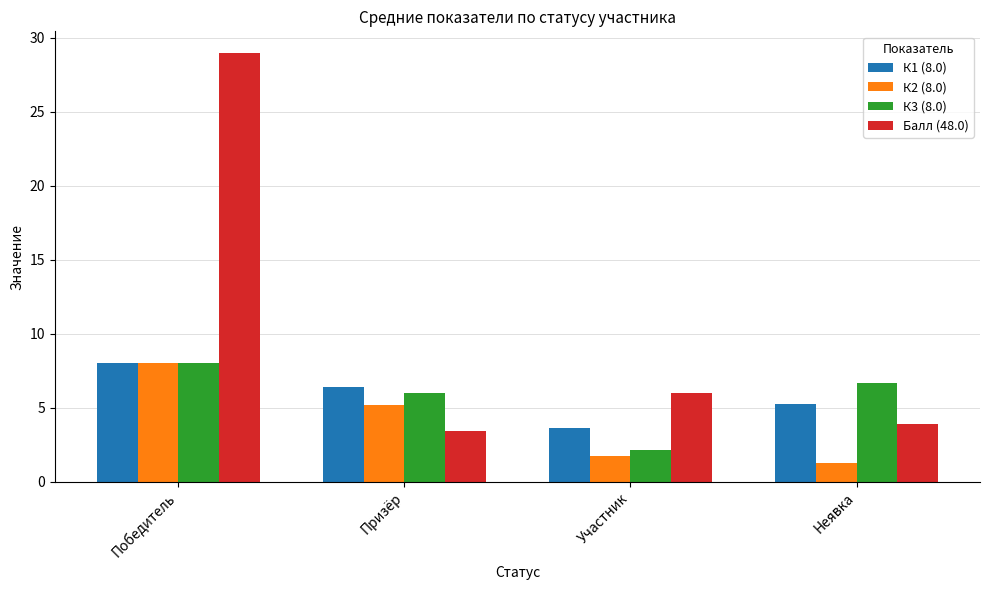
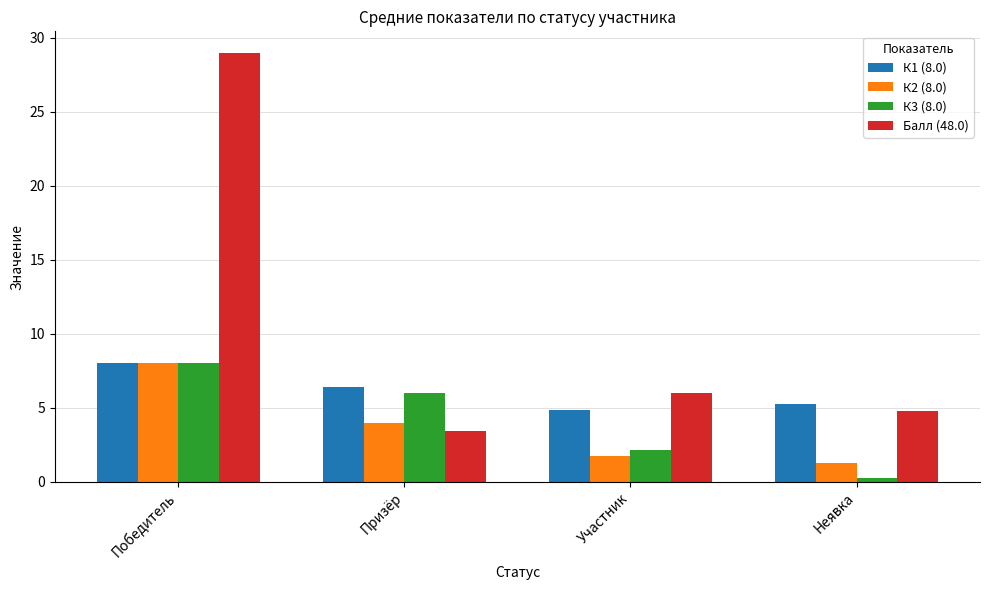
К2 (8.0), Призёр: 5.2 -> 4.0
К1 (8.0), Участник: 3.6 -> 4.8
К3 (8.0), Неявка: 6.6 -> 0.3
Балл (48.0), Неявка: 3.9 -> 4.8
